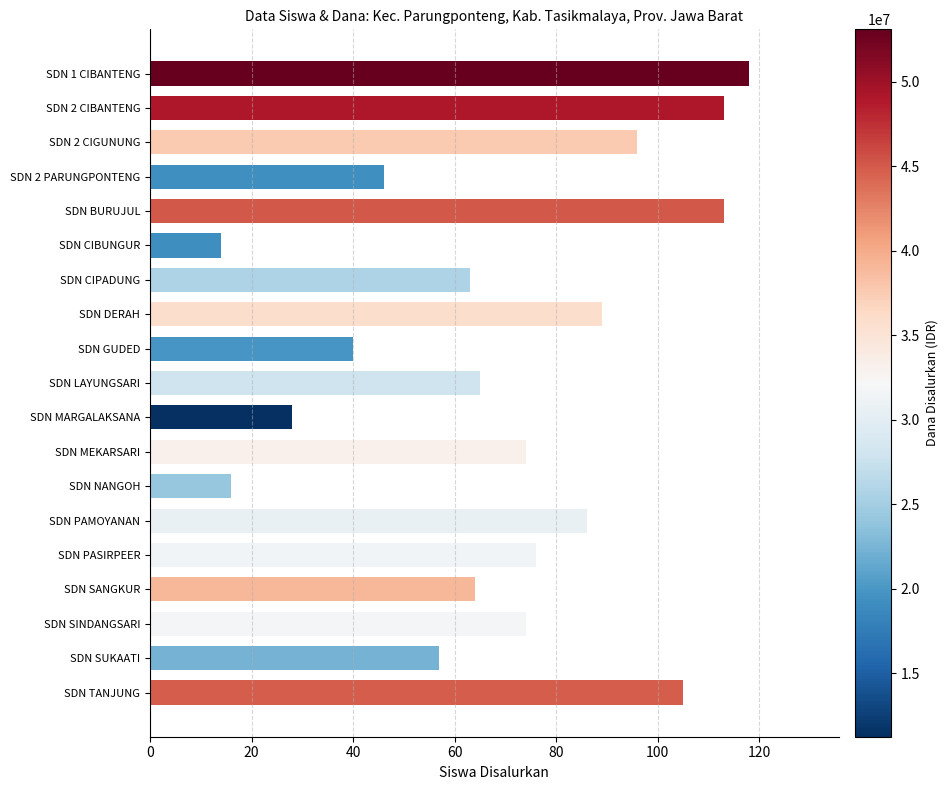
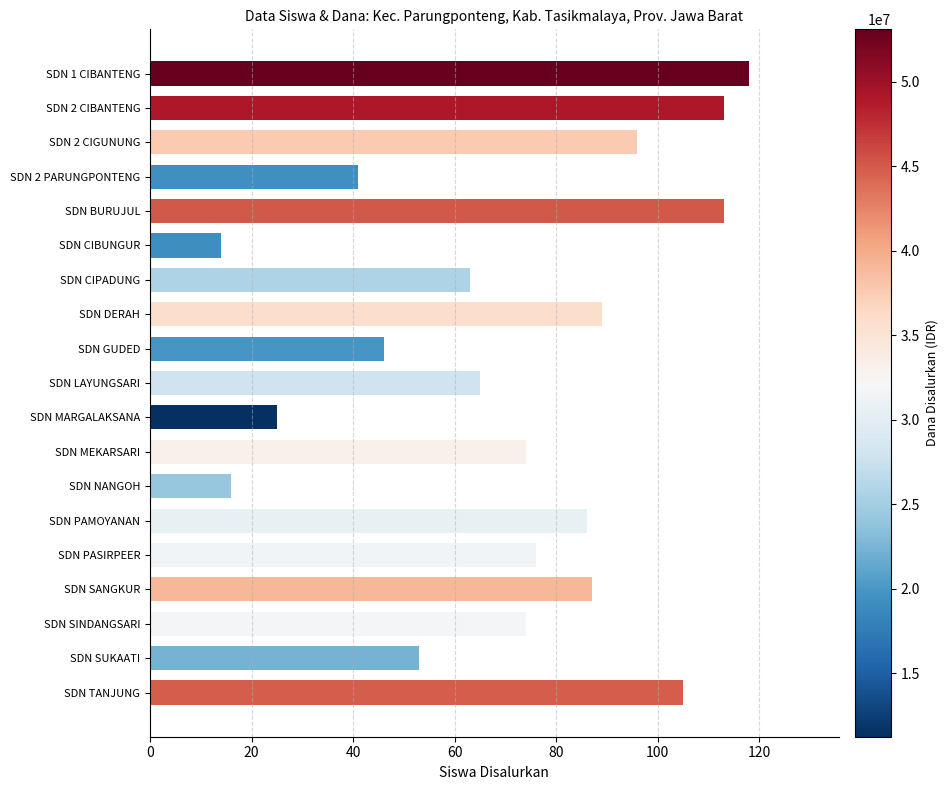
SDN 2 PARUNGPONTENG: 46 -> 41
SDN GUDED: 40 -> 46
SDN MARGALAKSANA: 28 -> 25
SDN SANGKUR: 64 -> 87
SDN SUKAATI: 57 -> 53
